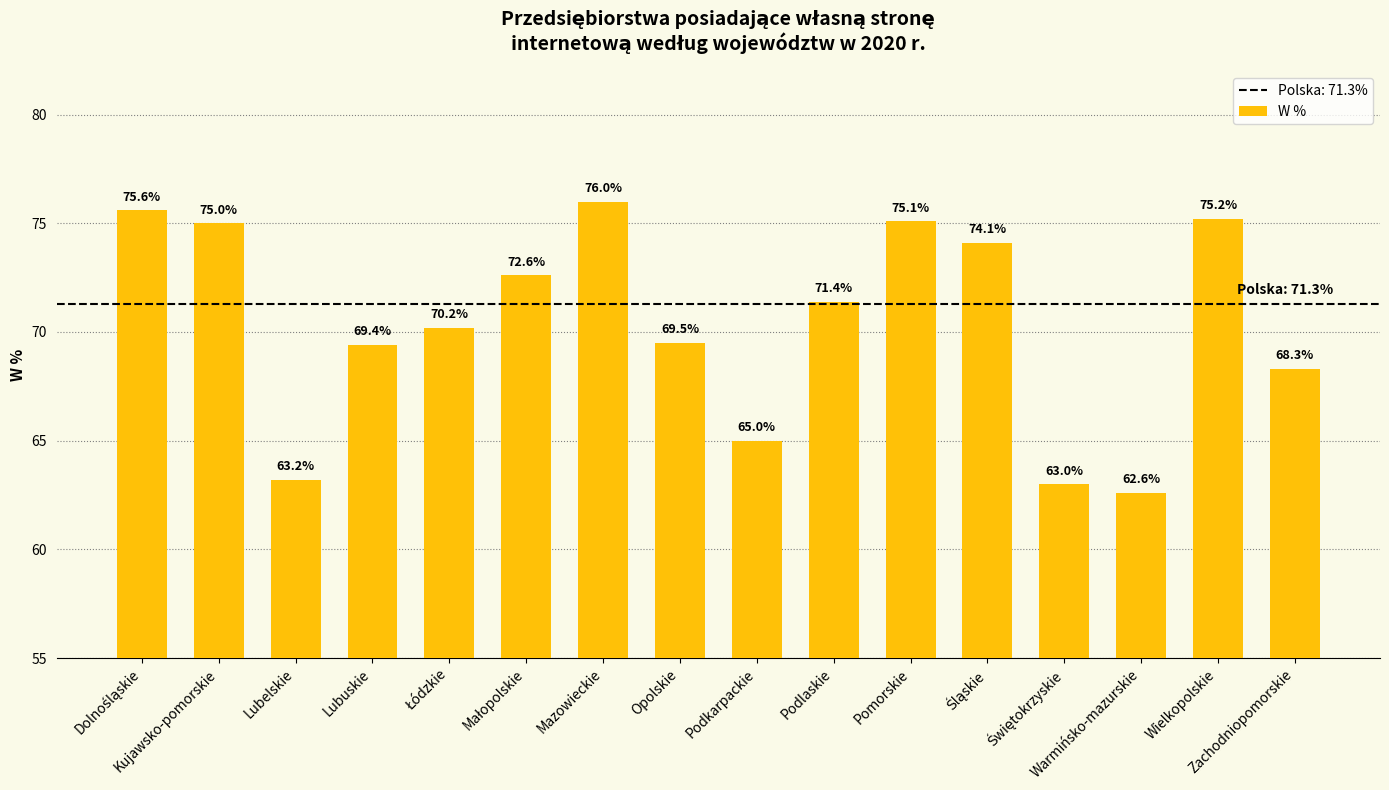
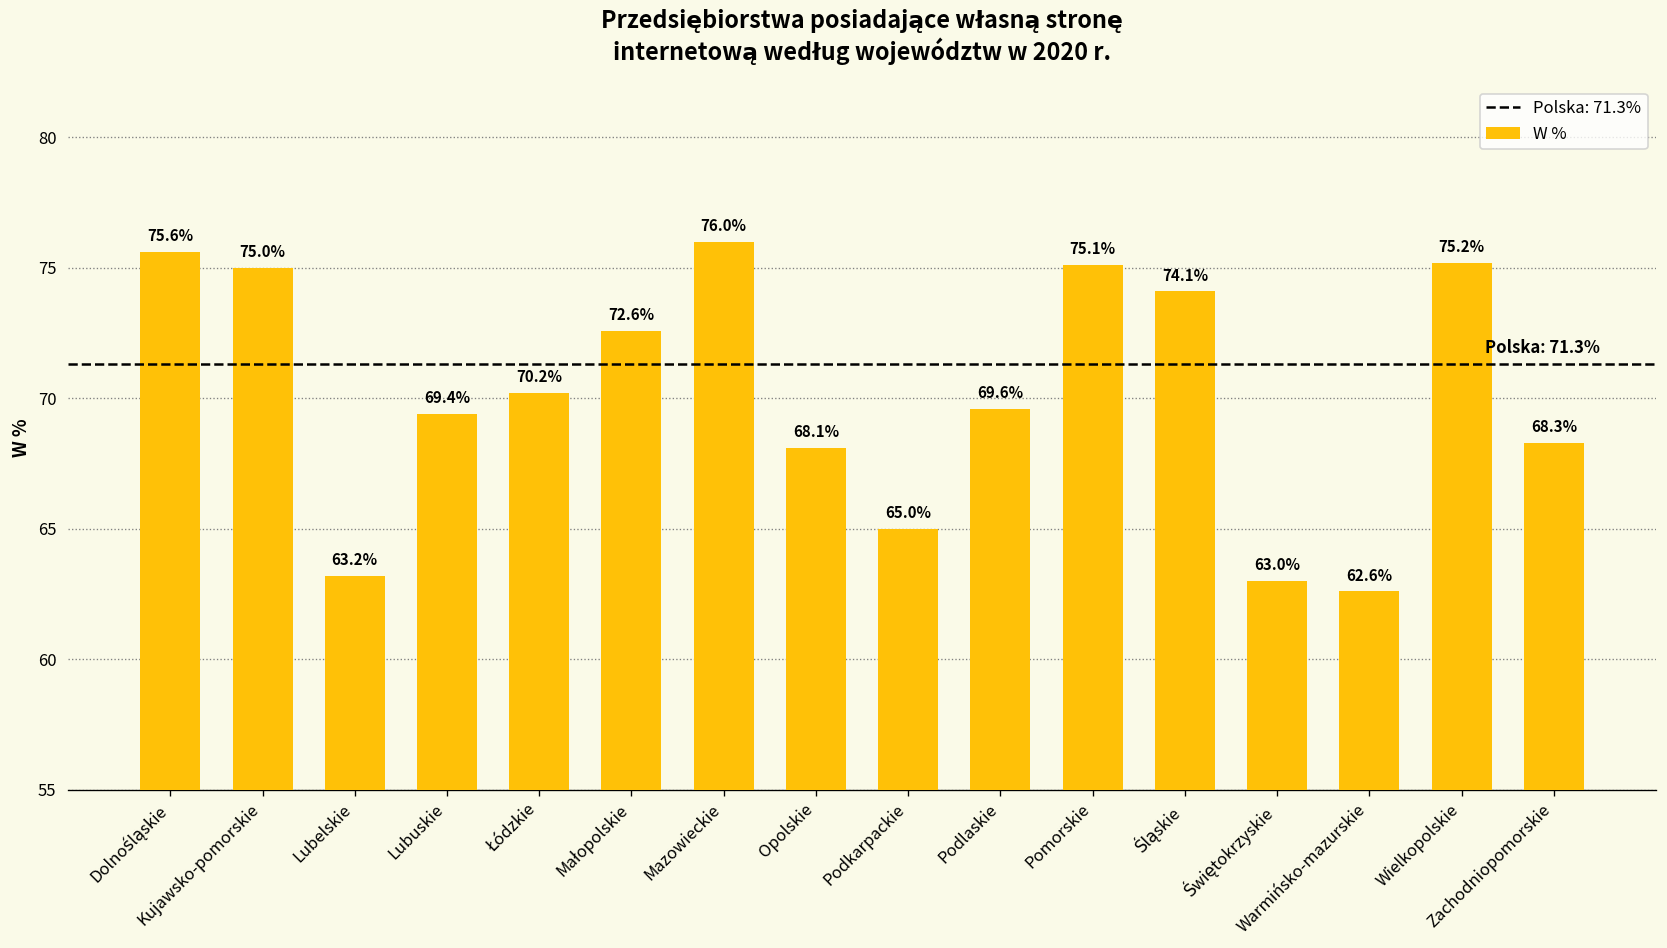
Opolskie: 69.5% -> 68.1%
Podlaskie: 71.4% -> 69.6%
